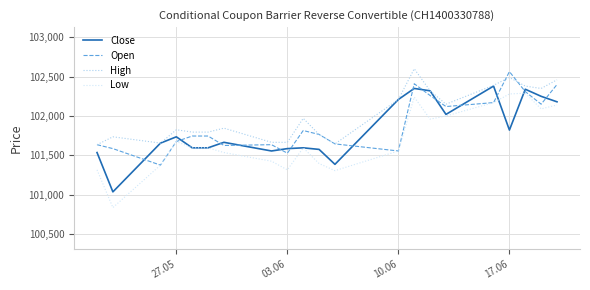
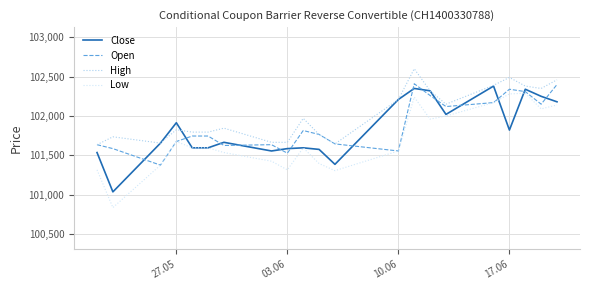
Close, 27.05: 101,700 -> 101,900
Open, 17.06: 102,600 -> 102,300
